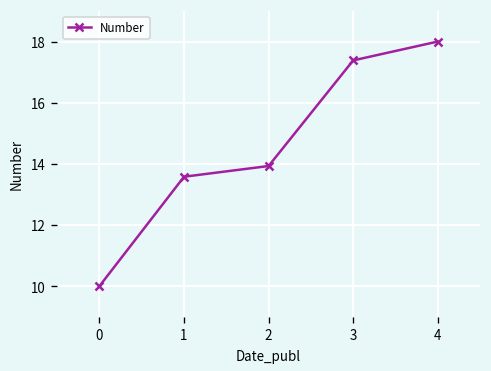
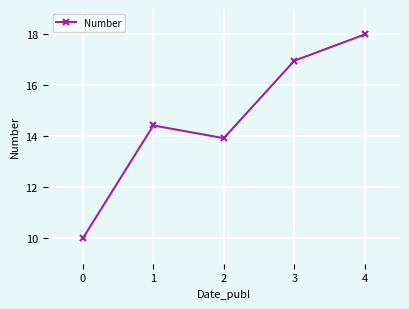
1: 13.6 -> 14.4
3: 17.4 -> 17.0
